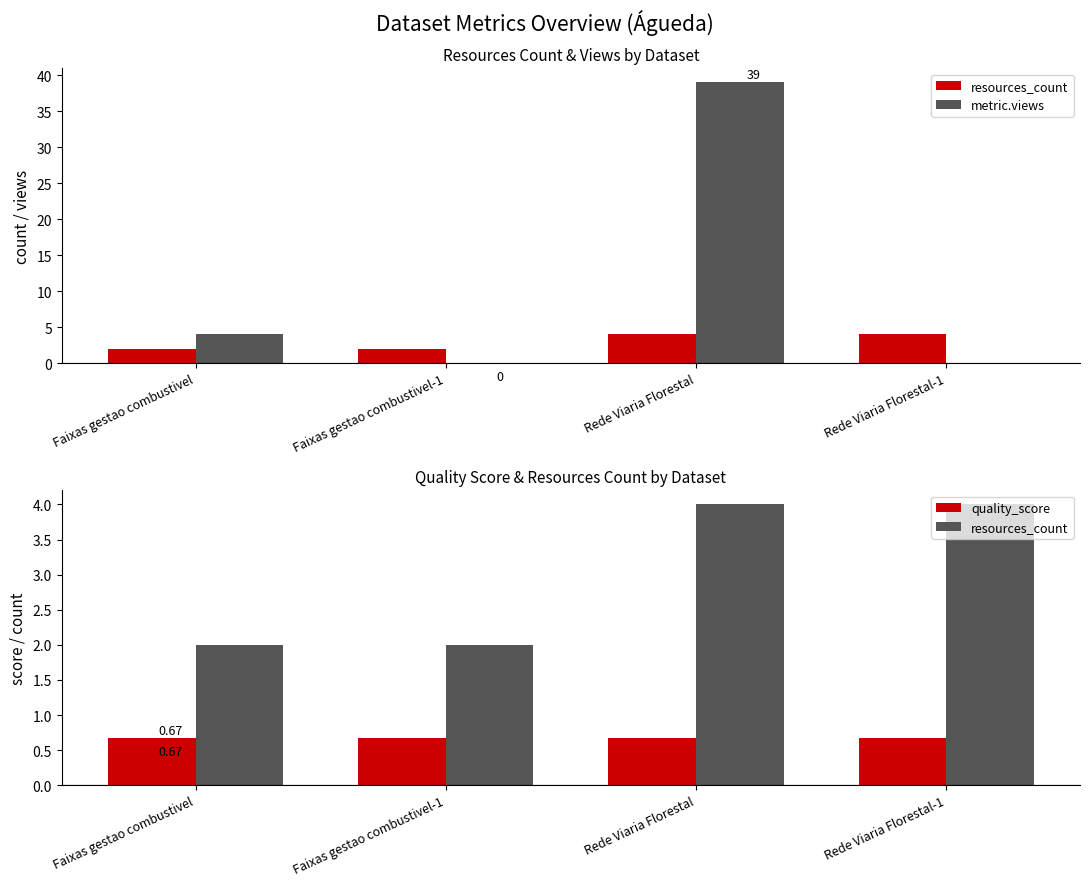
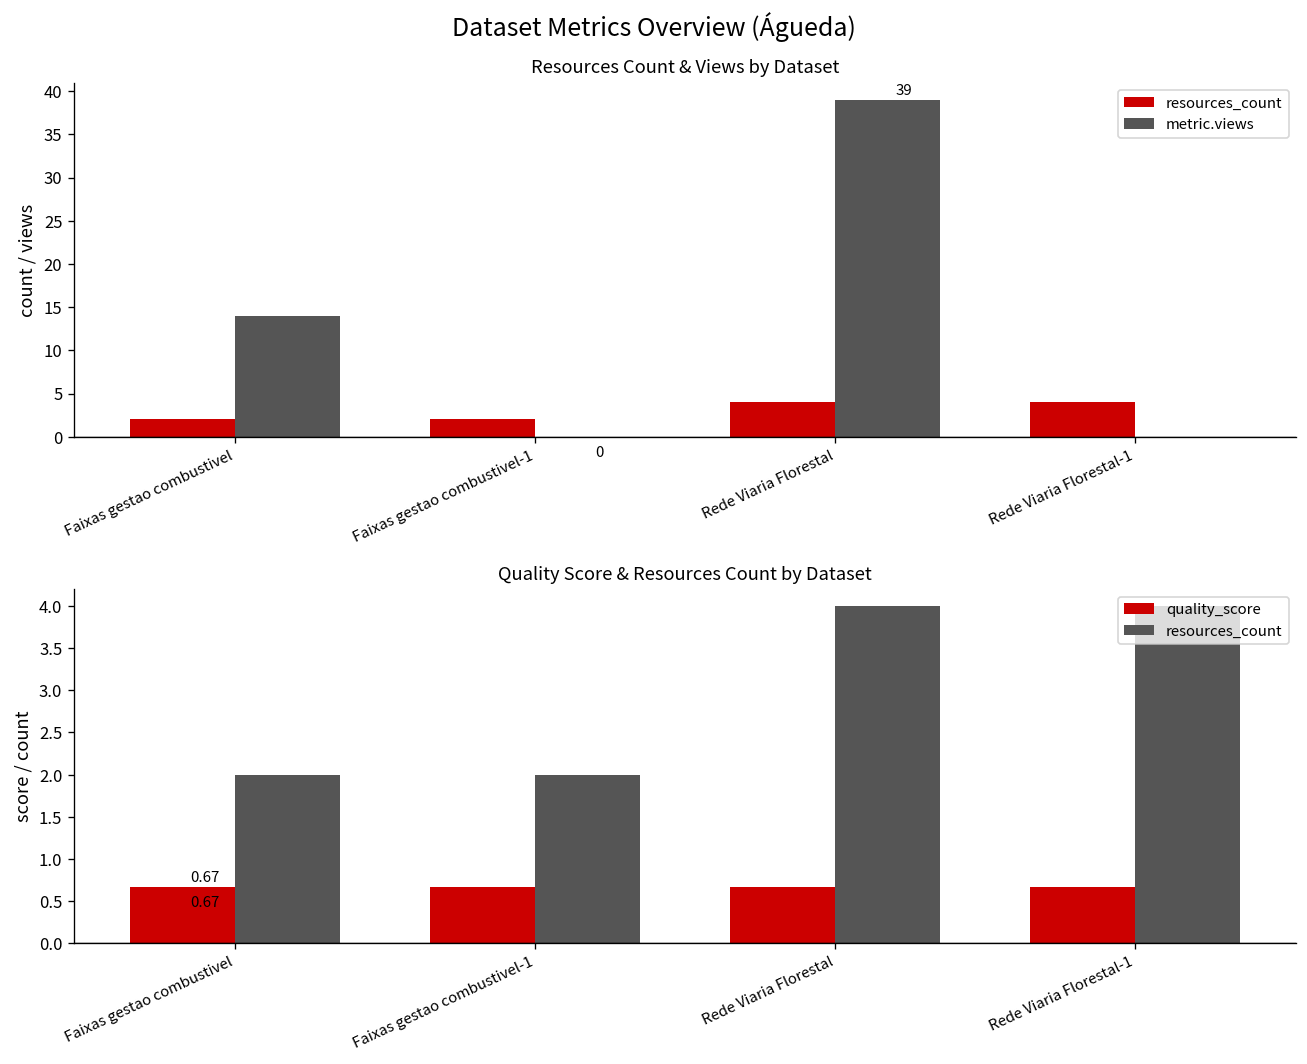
Resources Count & Views by Dataset, metric.views, Faixas gestao combustivel: 4 -> 14
